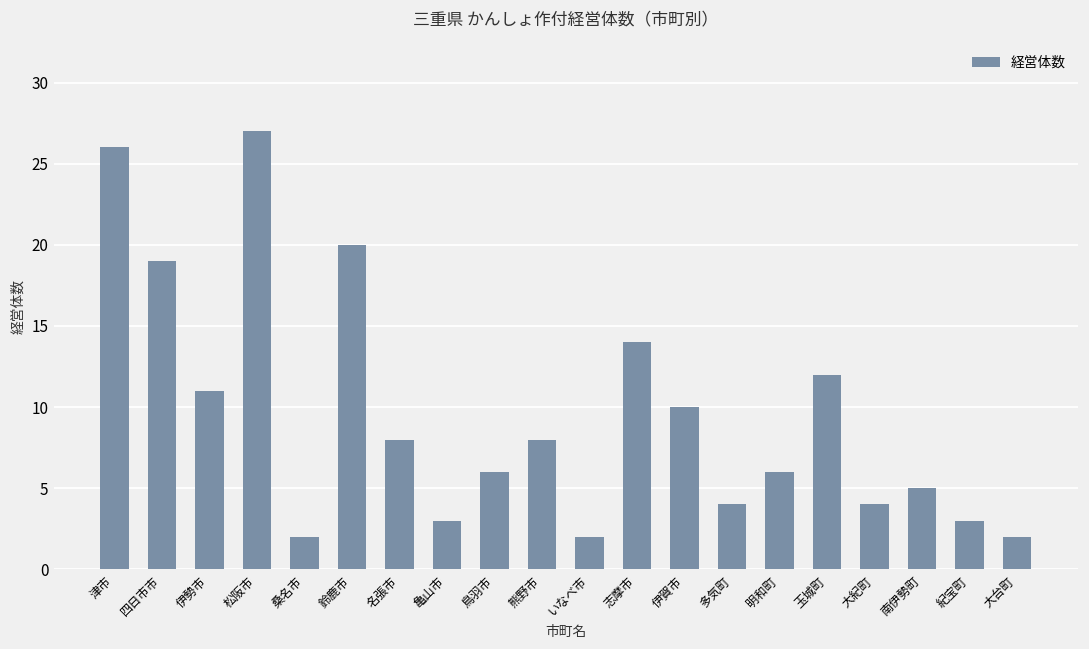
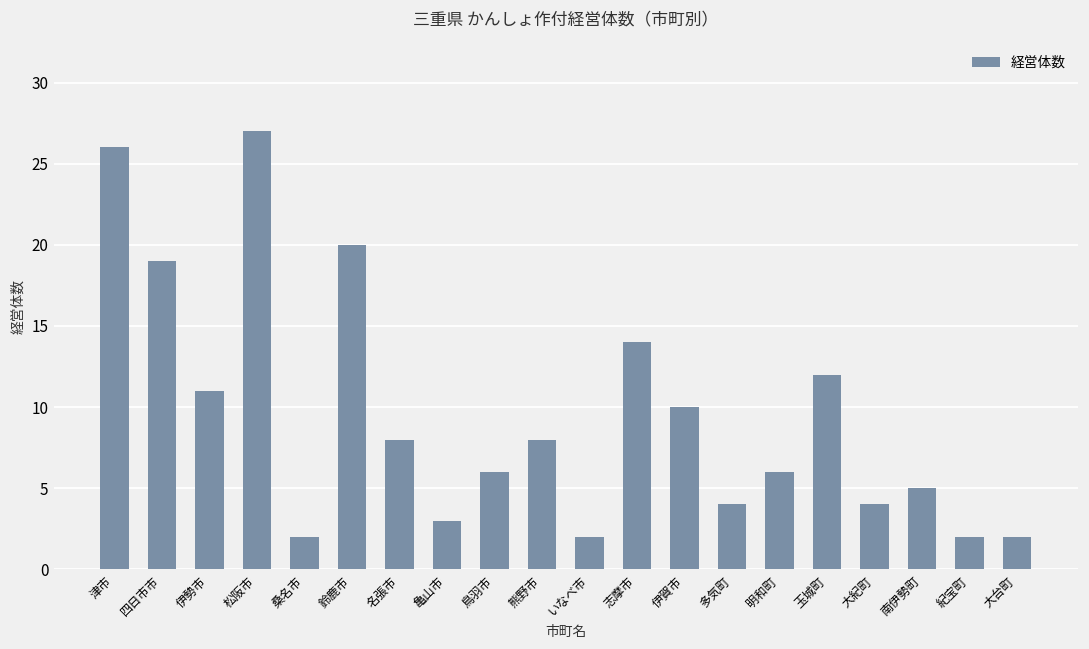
紀宝町: 3 -> 2
